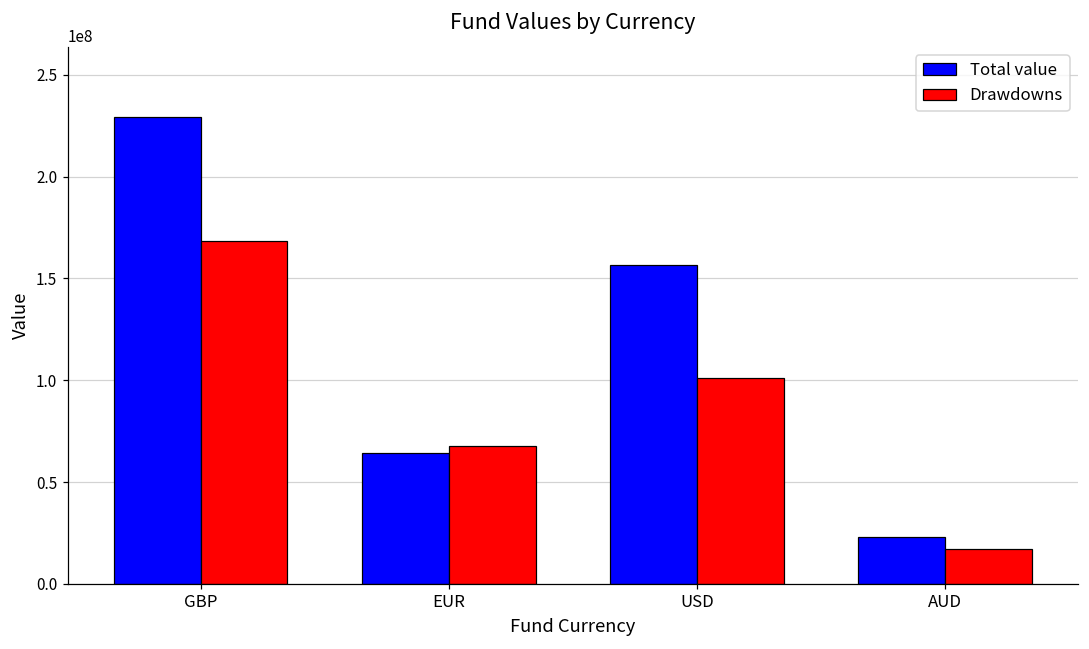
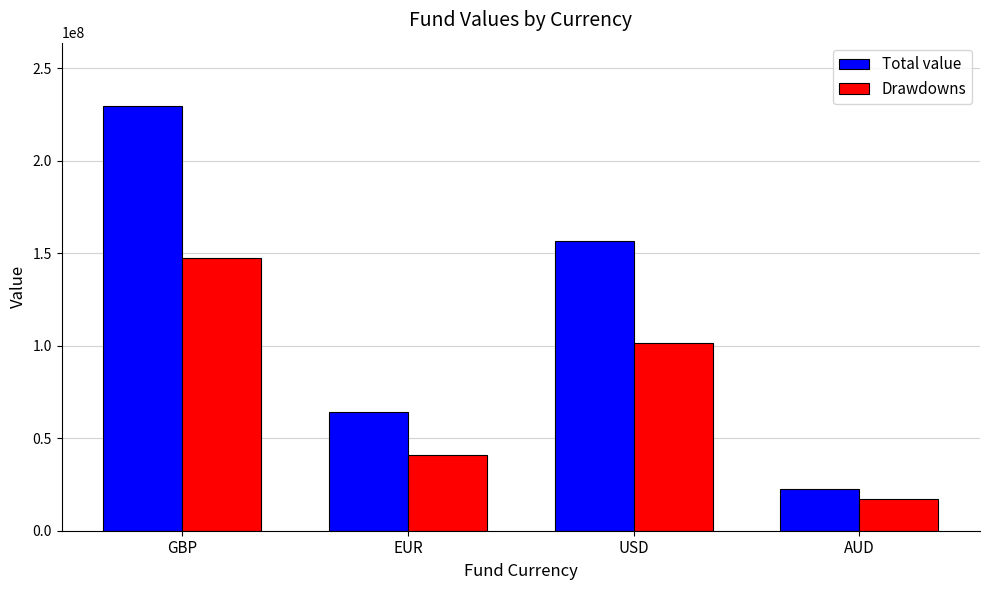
Drawdowns, GBP: 168000000 -> 147000000
Drawdowns, EUR: 68000000 -> 41000000
